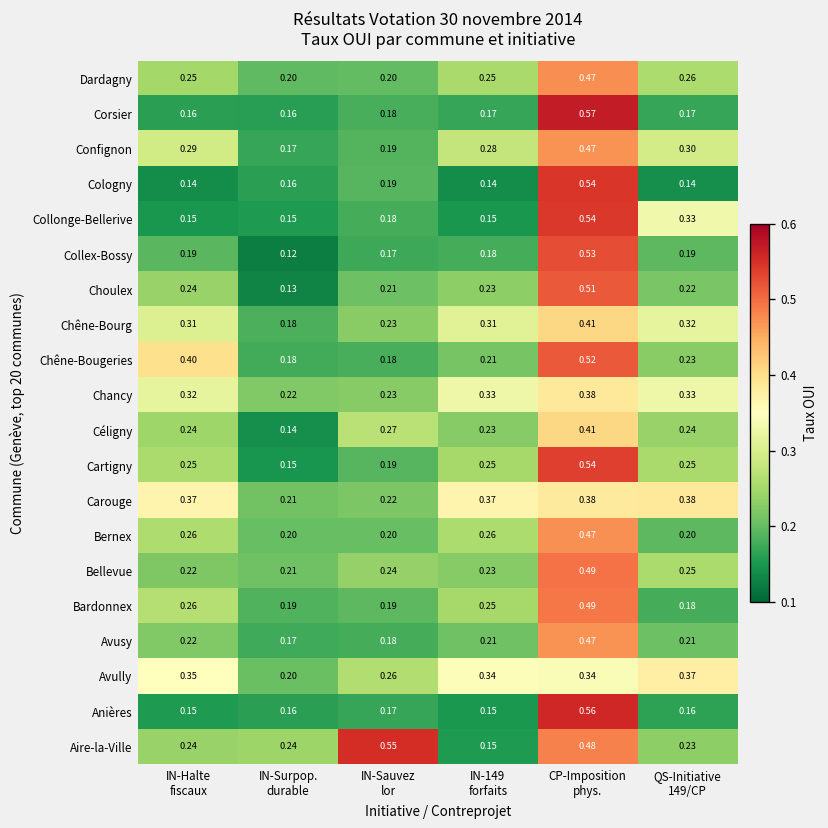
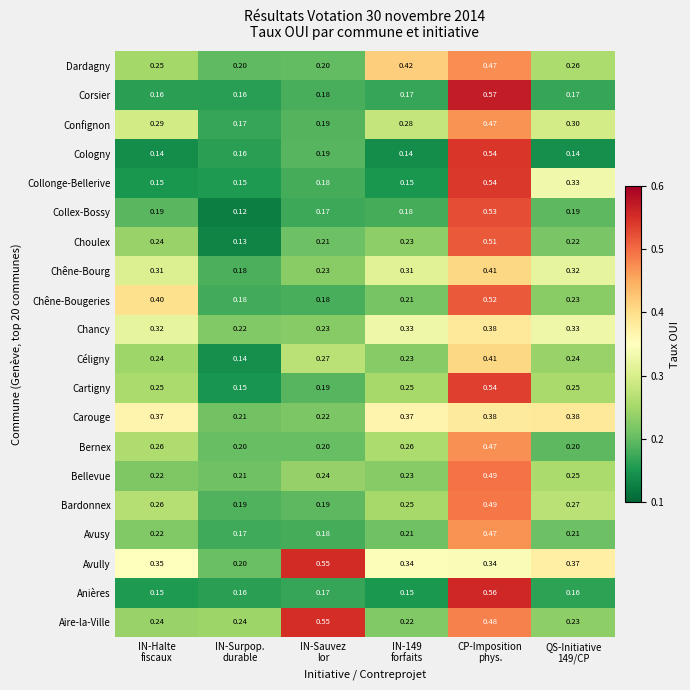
Dardagny, IN-149 forfaits: 0.25 -> 0.42
Bardonnex, QS-Initiative 149/CP: 0.18 -> 0.27
Avully, IN-Sauvez lor: 0.26 -> 0.55
Aire-la-Ville, IN-149 forfaits: 0.15 -> 0.22
